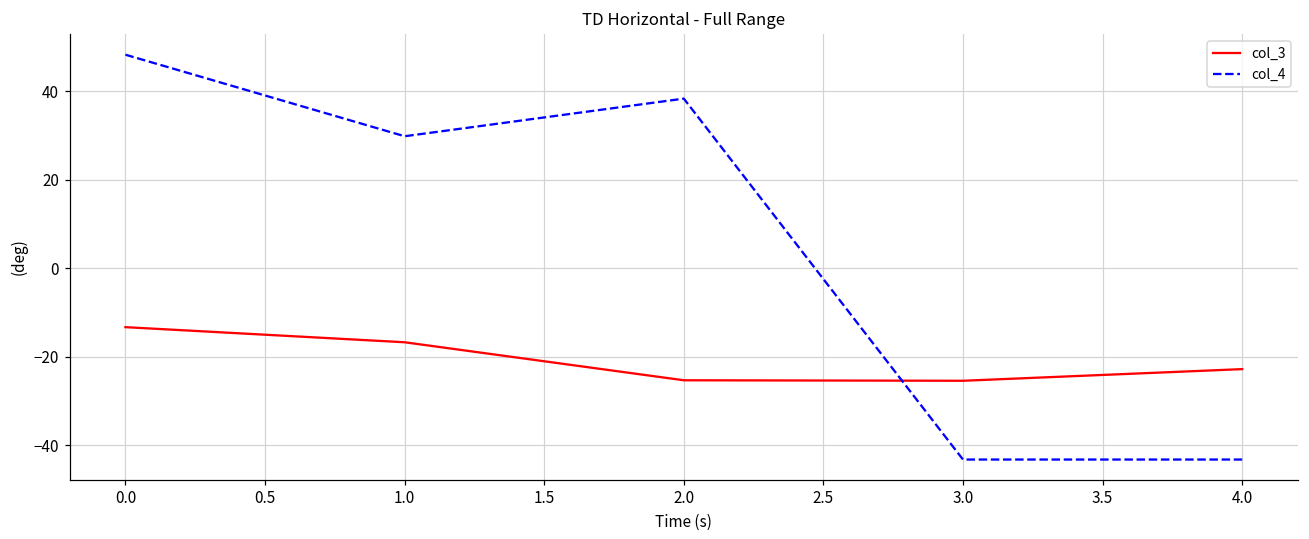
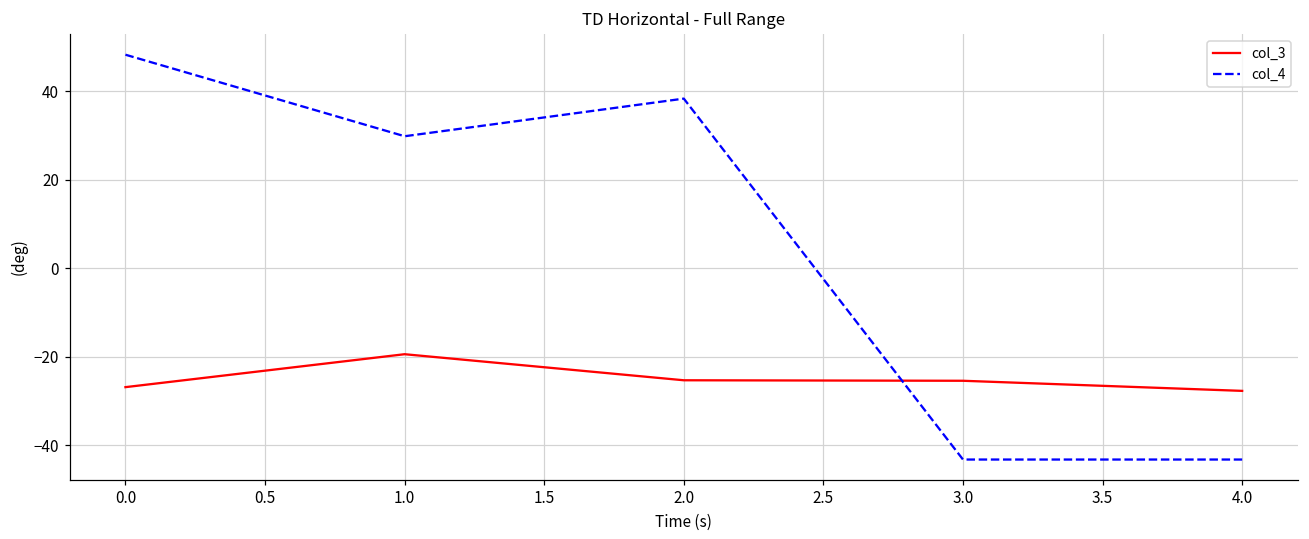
col_3, 0.0: -13 -> -27
col_3, 1.0: -17 -> -19
col_3, 4.0: -23 -> -28
